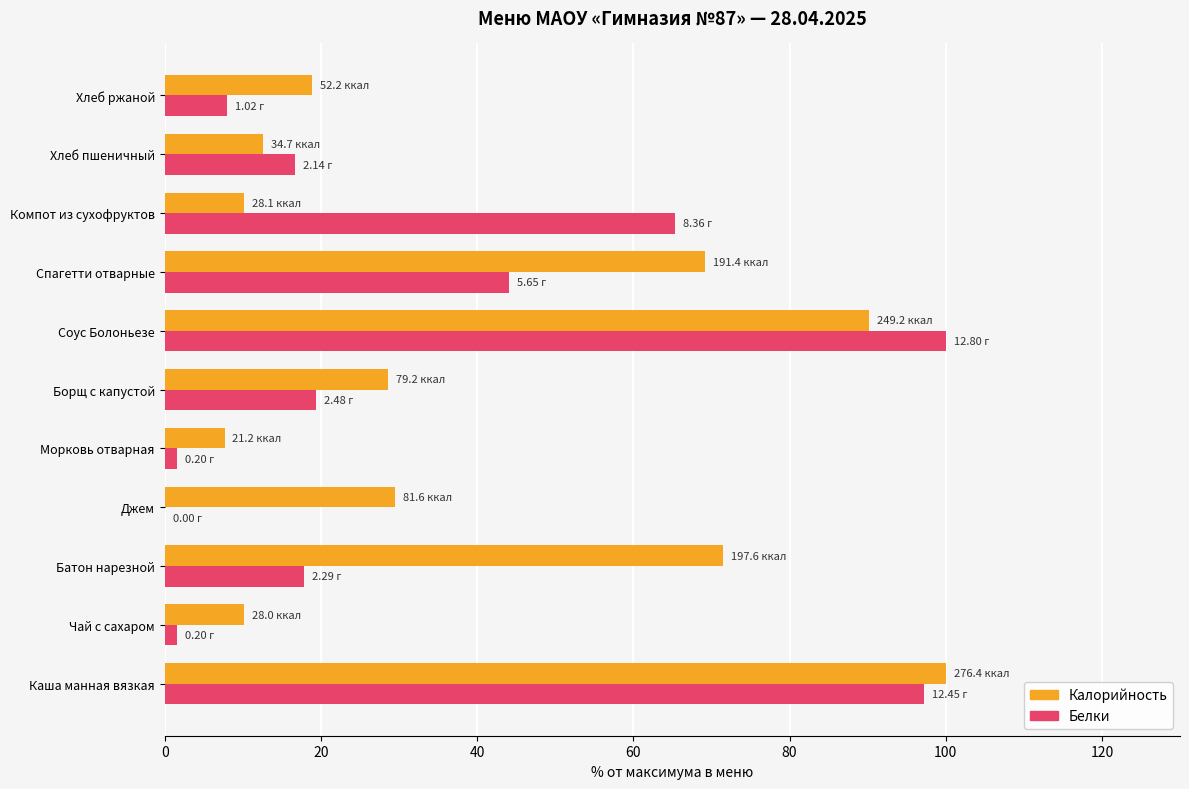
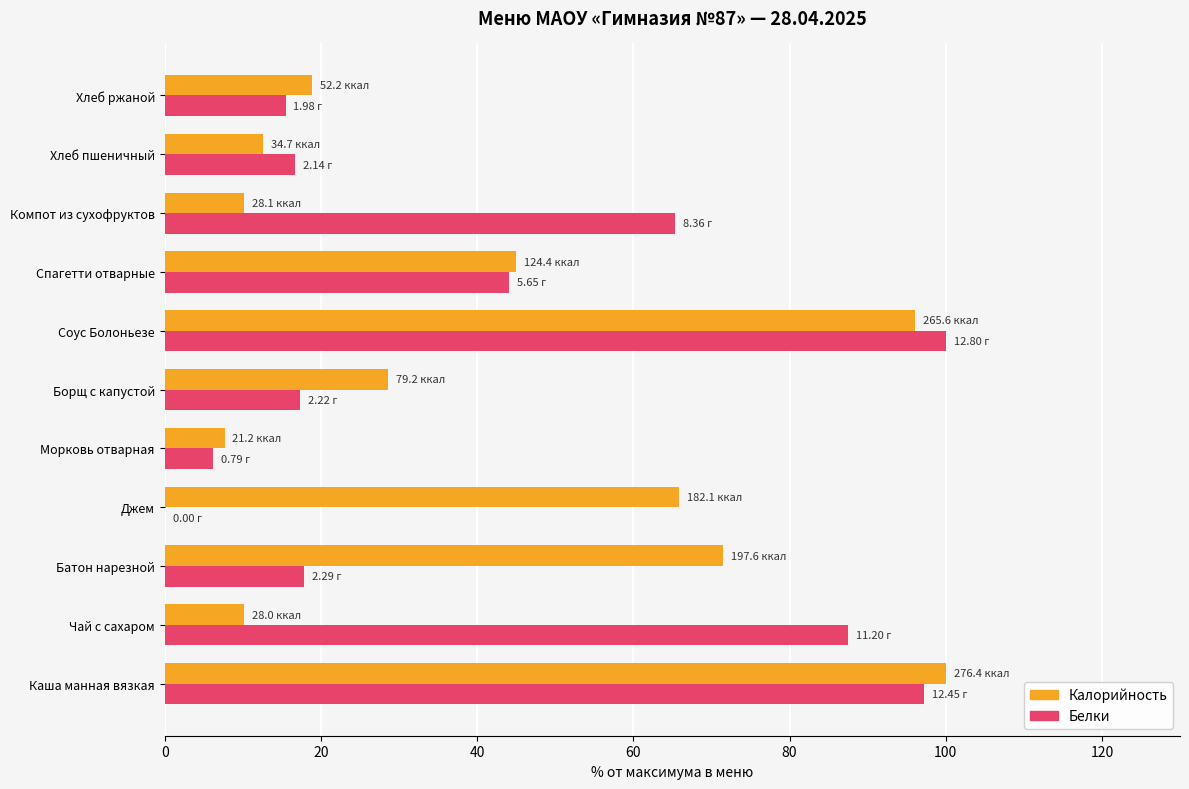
Белки, Хлеб ржаной: 1.02 -> 1.98
Калорийность, Спагетти отварные: 191.4 -> 124.4
Калорийность, Соус Болоньезе: 249.2 -> 265.6
Белки, Борщ с капустой: 2.48 -> 2.22
Белки, Морковь отварная: 0.20 -> 0.79
Калорийность, Джем: 81.6 -> 182.1
Белки, Чай с сахаром: 0.20 -> 11.20
